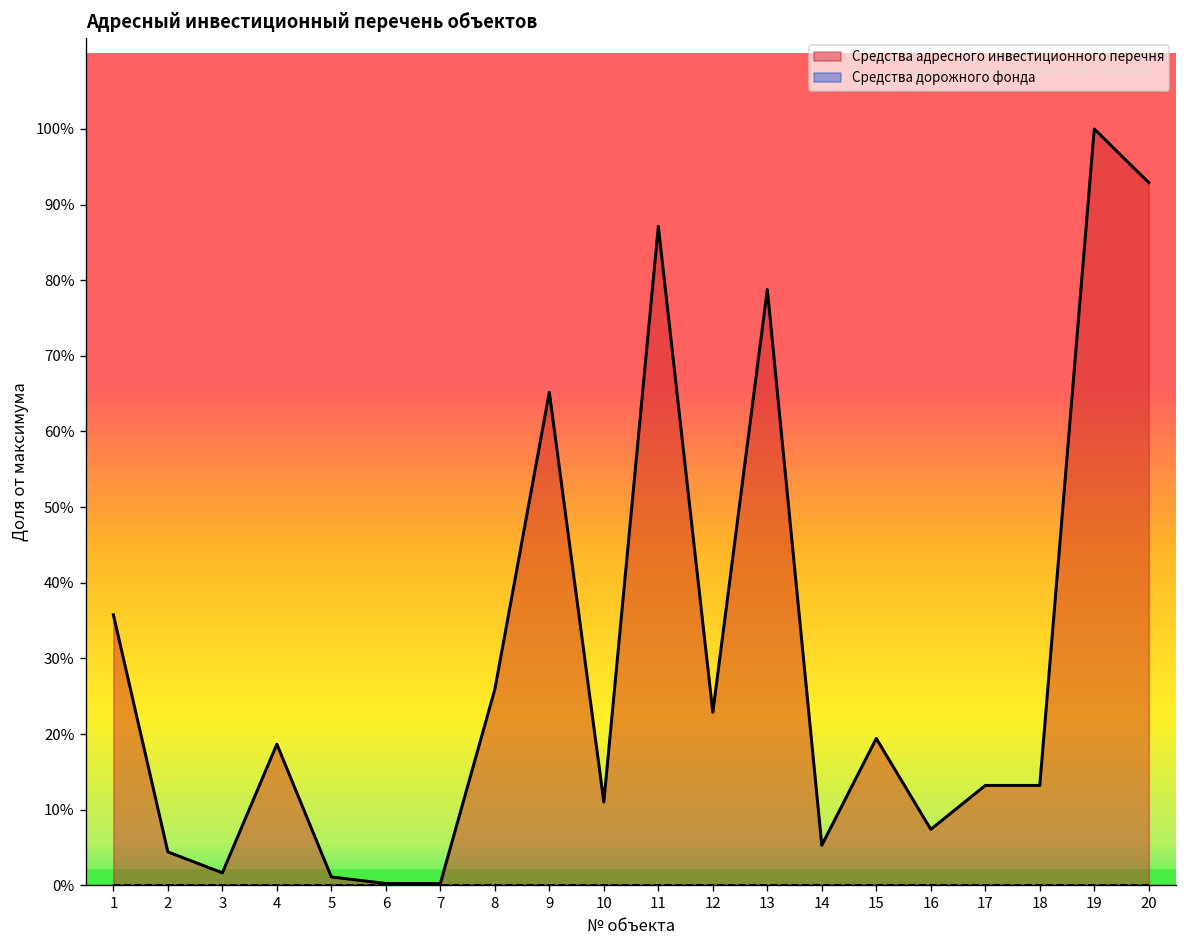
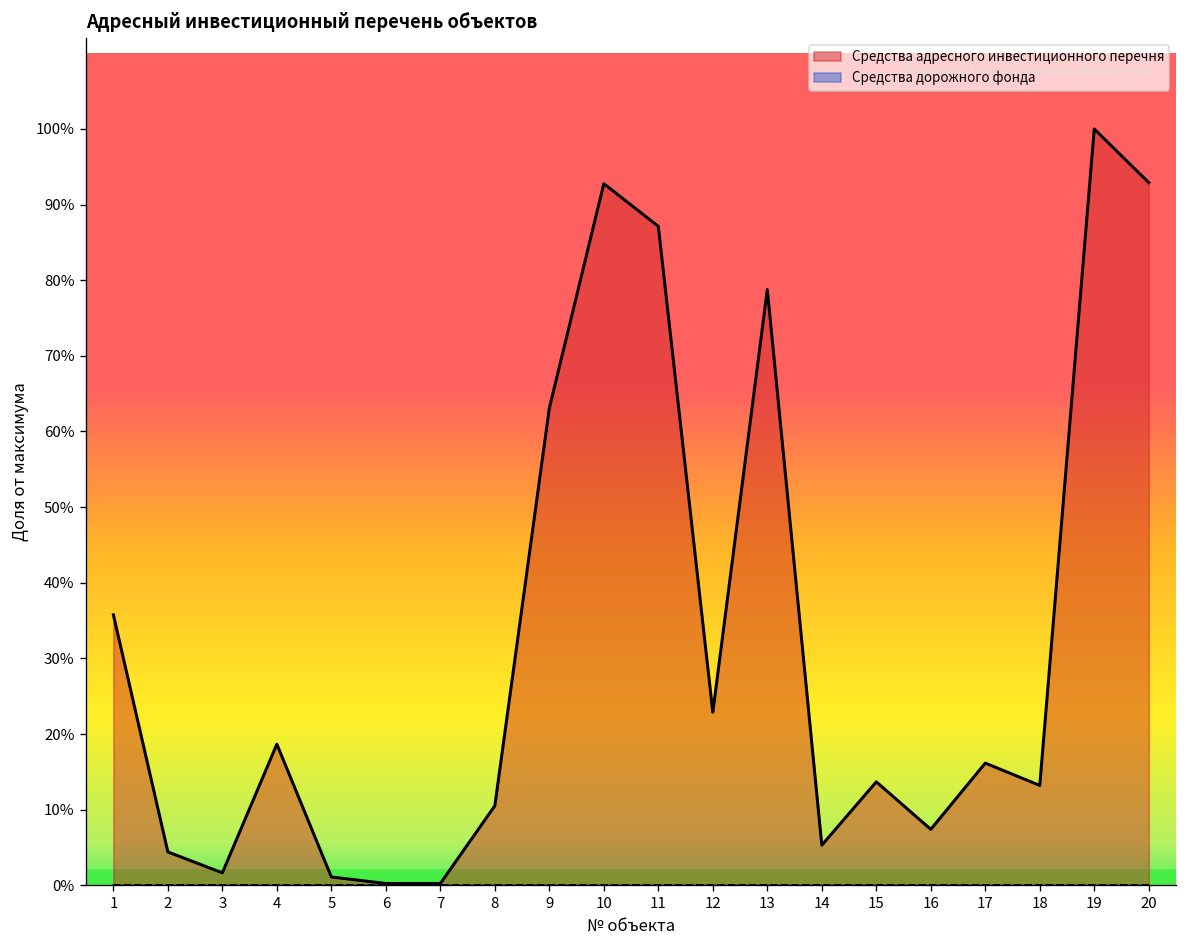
Средства адресного инвестиционного перечня, 8: 26% -> 11%
Средства адресного инвестиционного перечня, 9: 65% -> 63%
Средства адресного инвестиционного перечня, 10: 11% -> 93%
Средства адресного инвестиционного перечня, 15: 19% -> 14%
Средства адресного инвестиционного перечня, 17: 13% -> 16%
